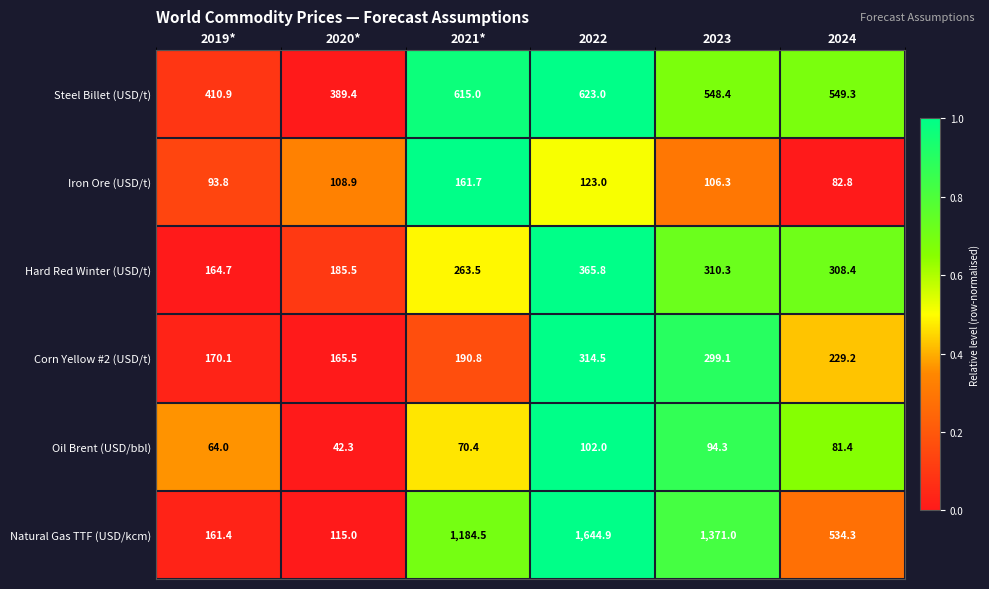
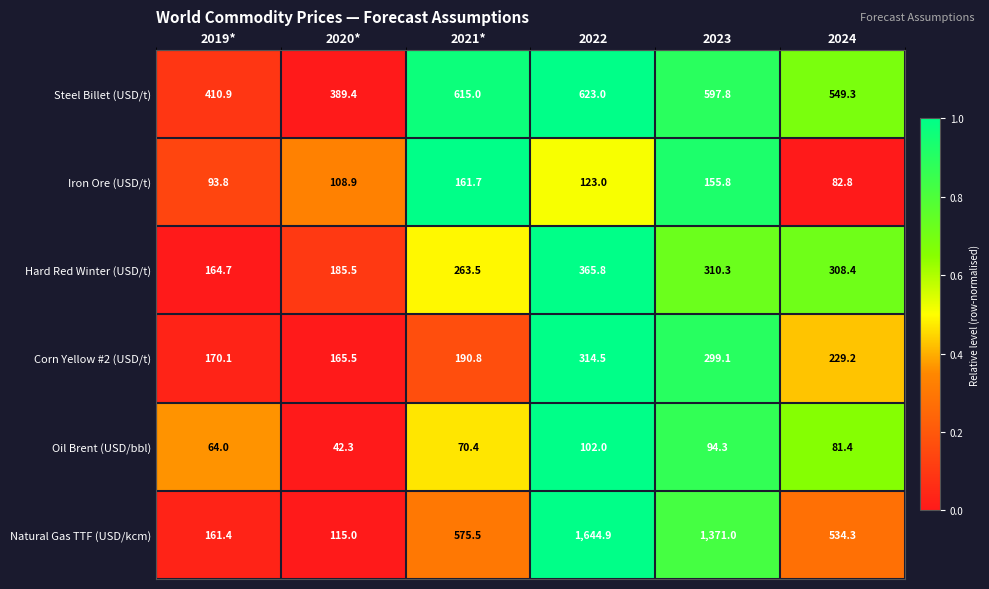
Steel Billet (USD/t), 2023: 548.4 -> 597.8
Iron Ore (USD/t), 2023: 106.3 -> 155.8
Natural Gas TTF (USD/kcm), 2021*: 1,184.5 -> 575.5
